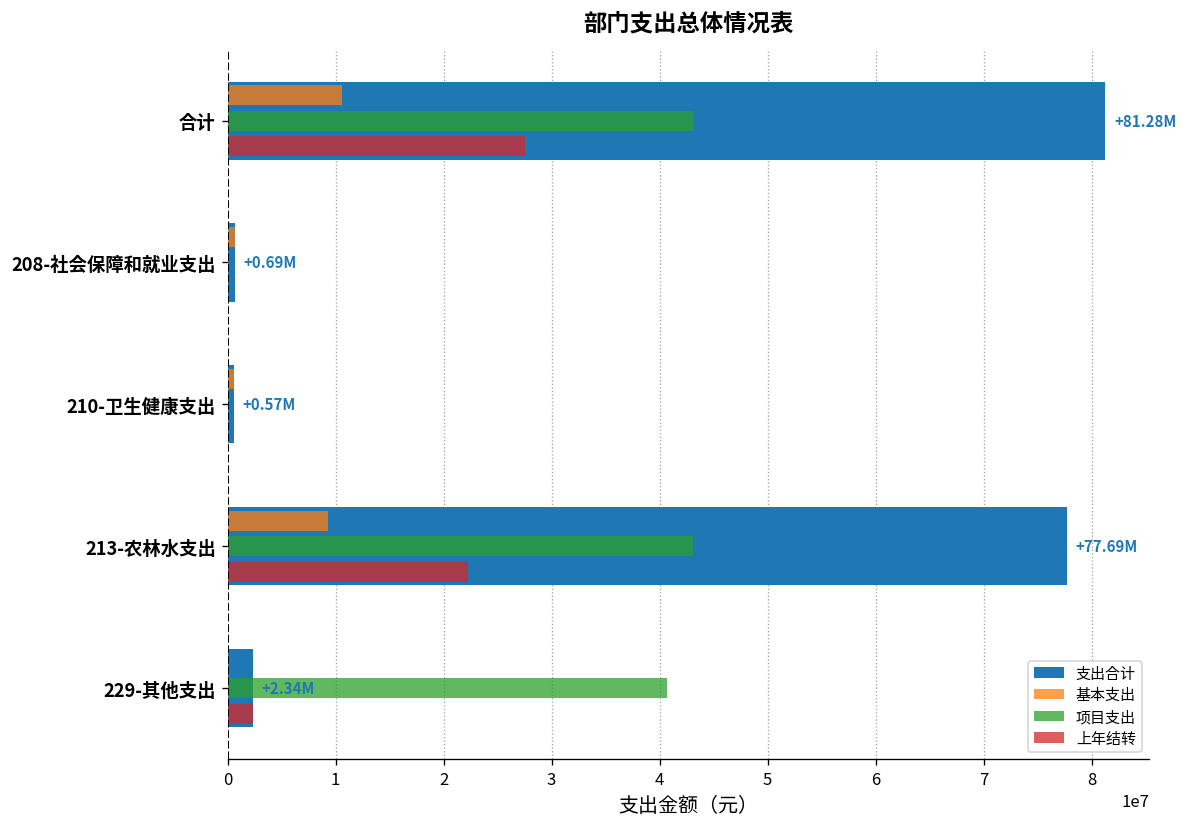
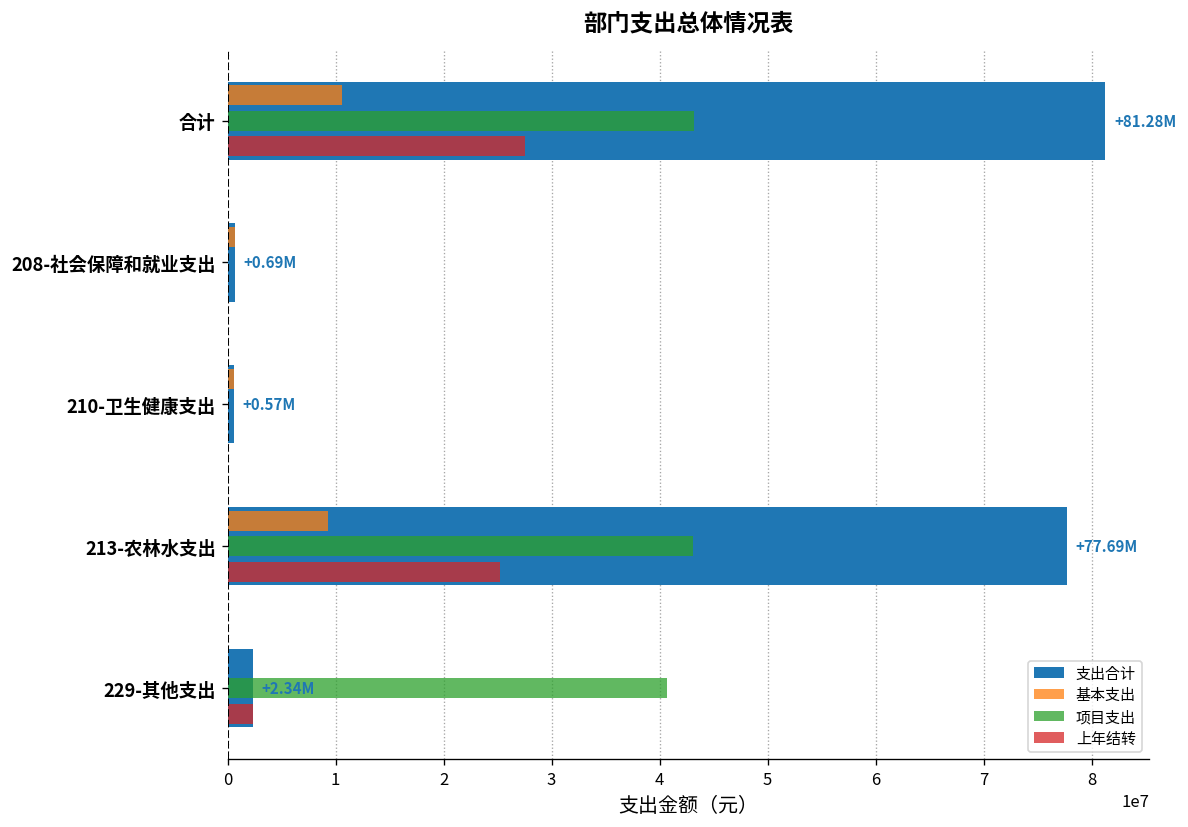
上年结转, 213-农林水支出: 22000000 -> 25000000
